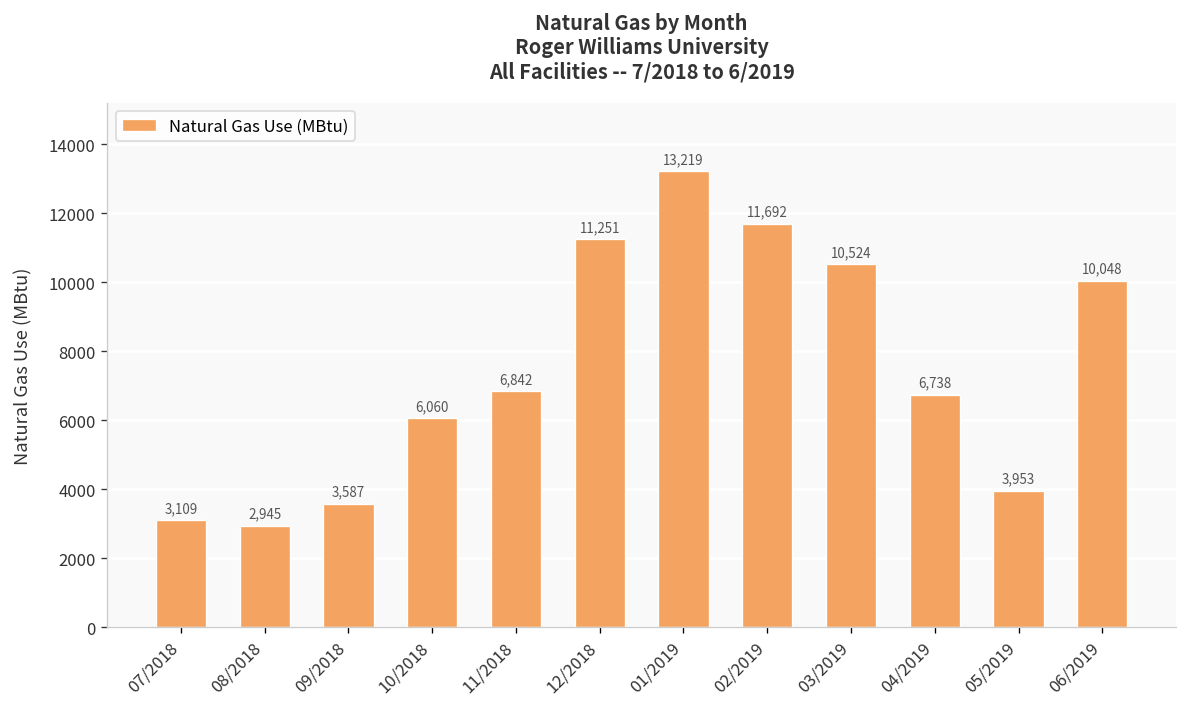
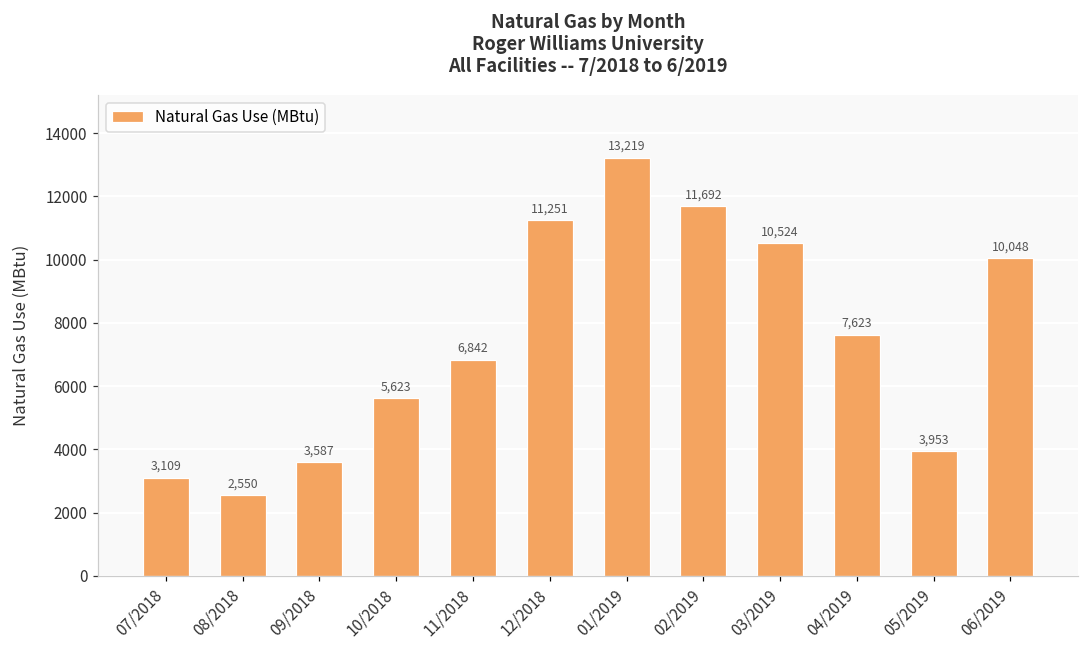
08/2018: 2,945 -> 2,550
10/2018: 6,060 -> 5,623
04/2019: 6,738 -> 7,623
